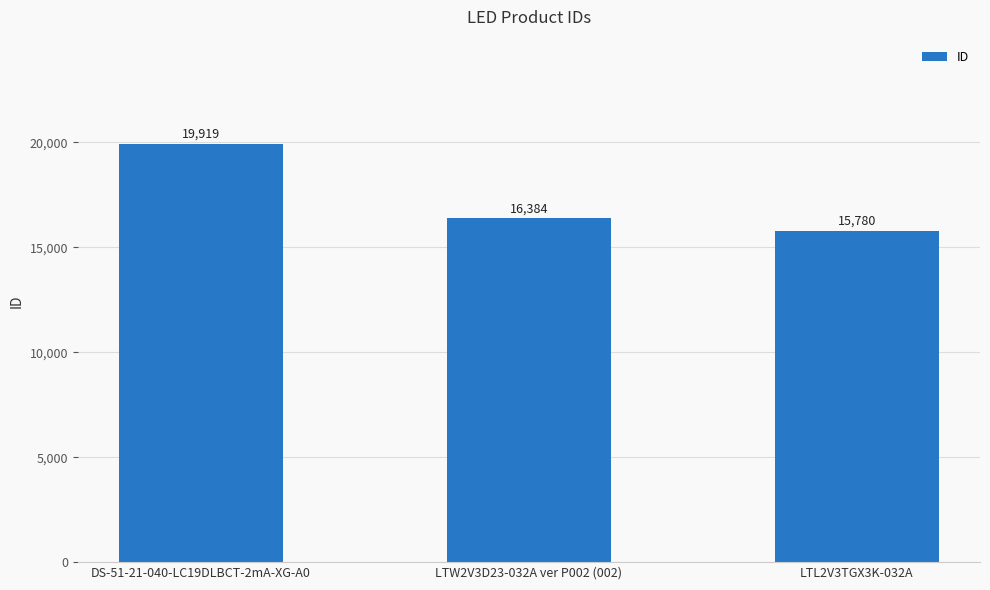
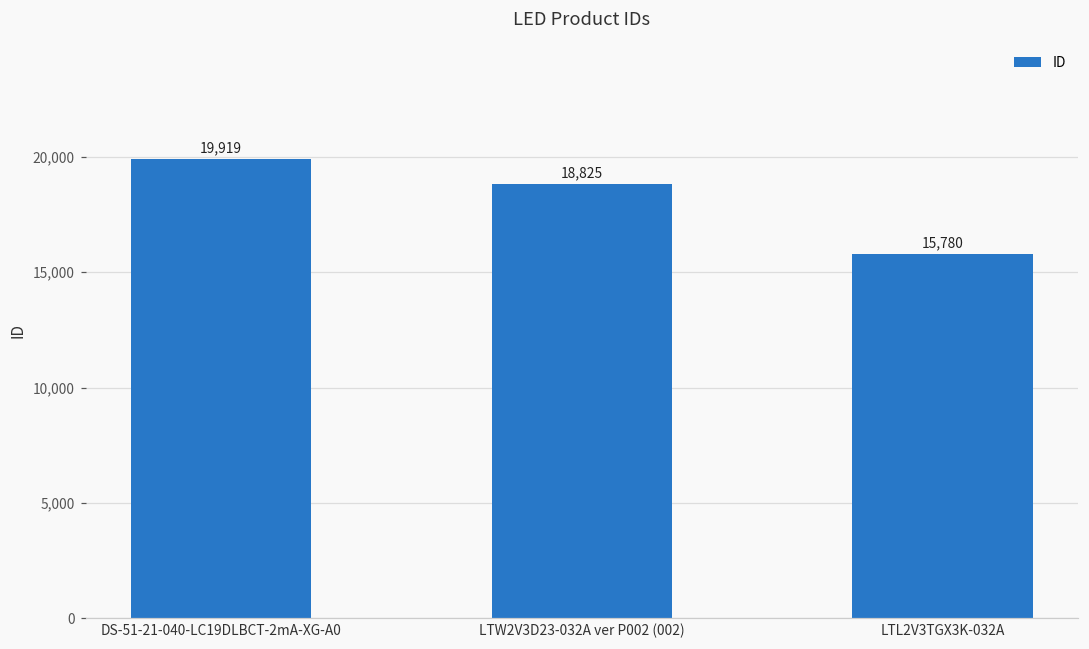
LTW2V3D23-032A ver P002 (002): 16,384 -> 18,825
